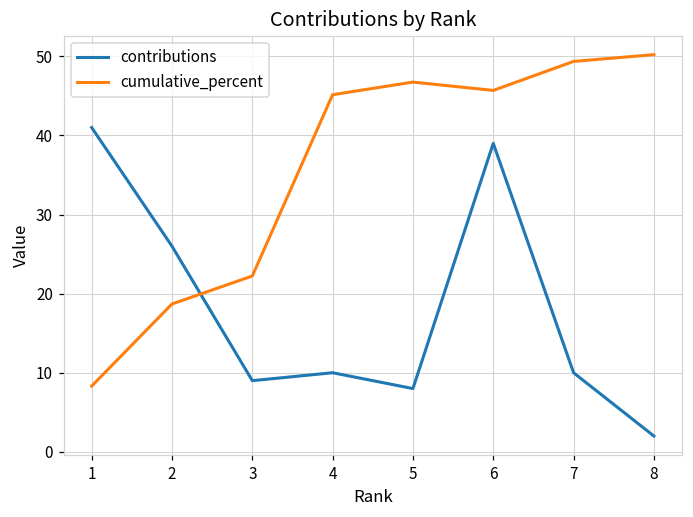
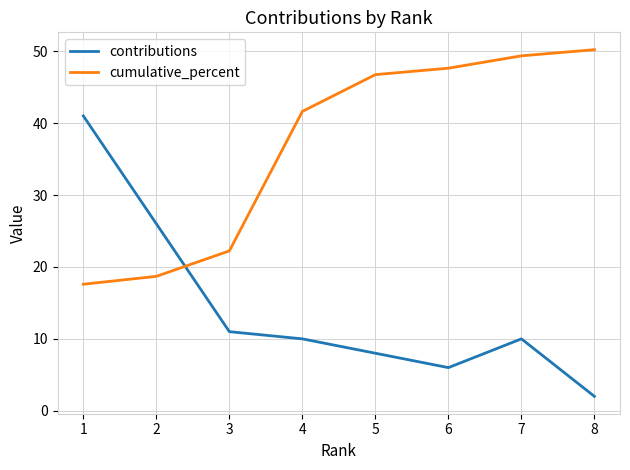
cumulative_percent, 1: 8 -> 18
contributions, 3: 9 -> 11
cumulative_percent, 4: 45 -> 42
contributions, 6: 39 -> 6
cumulative_percent, 6: 46 -> 48
